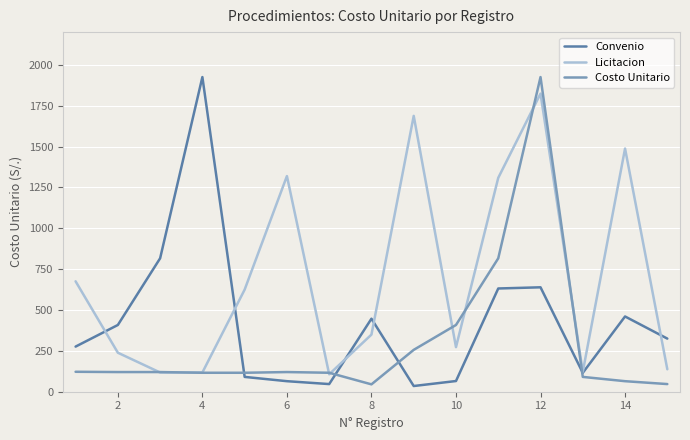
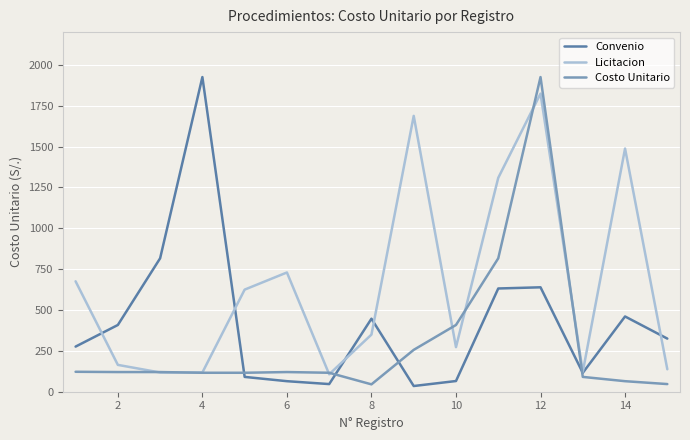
Licitacion, 2: 240 -> 160
Licitacion, 6: 1320 -> 730
